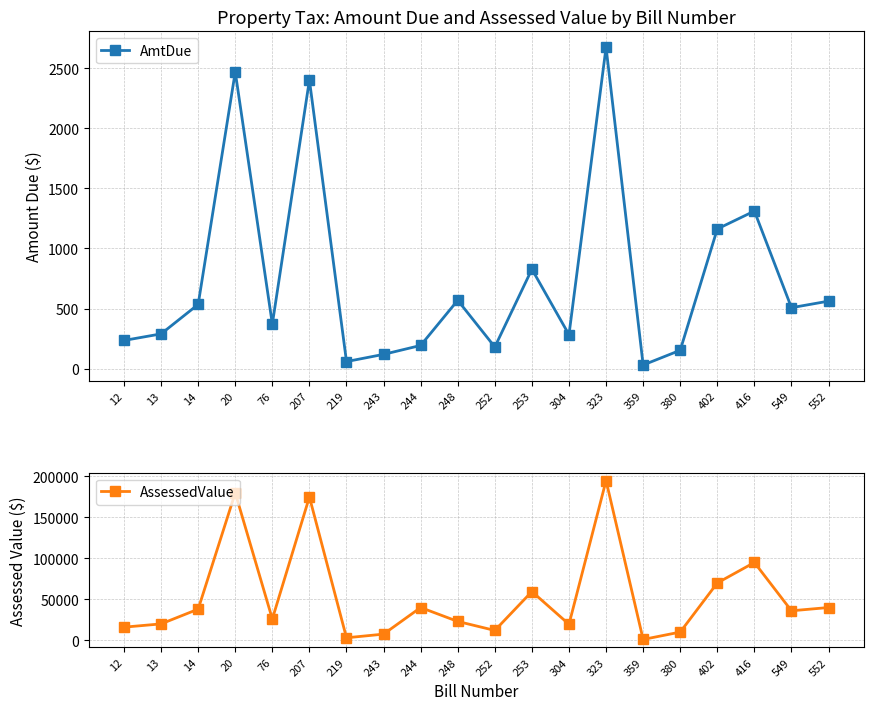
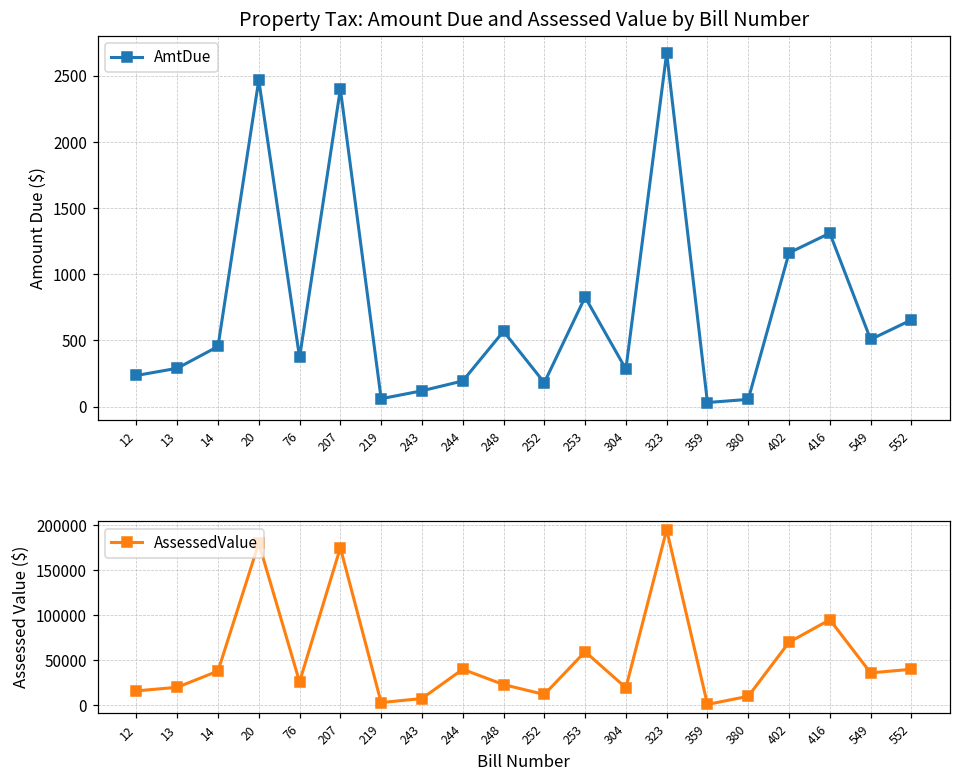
Property Tax: Amount Due and Assessed Value by Bill Number, 14: 530 -> 450
Property Tax: Amount Due and Assessed Value by Bill Number, 380: 150 -> 50
Property Tax: Amount Due and Assessed Value by Bill Number, 552: 560 -> 660
